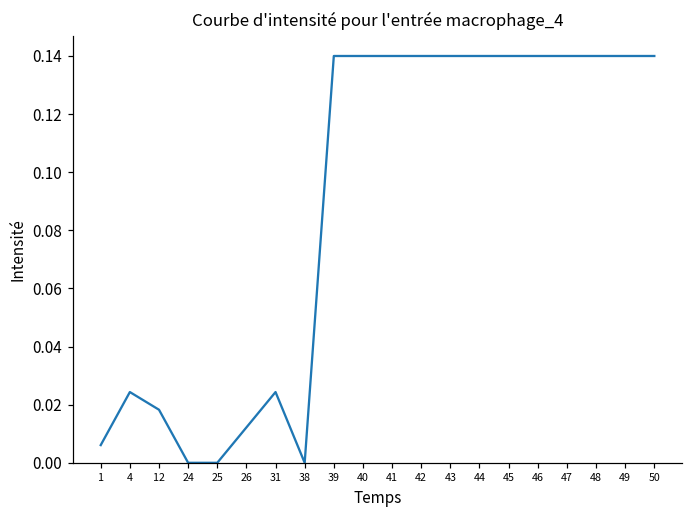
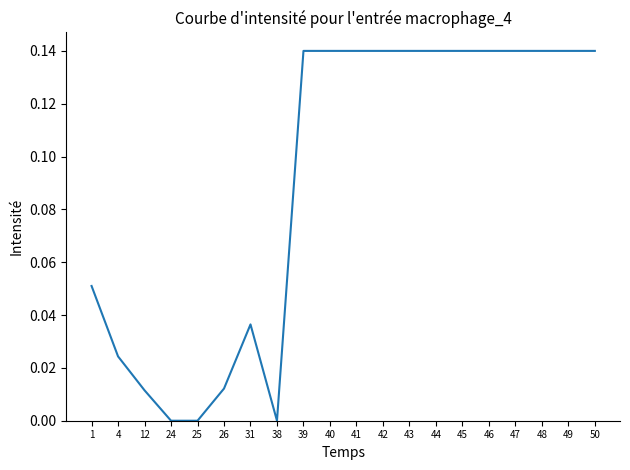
1: 0.006 -> 0.051
12: 0.018 -> 0.012
31: 0.024 -> 0.036
